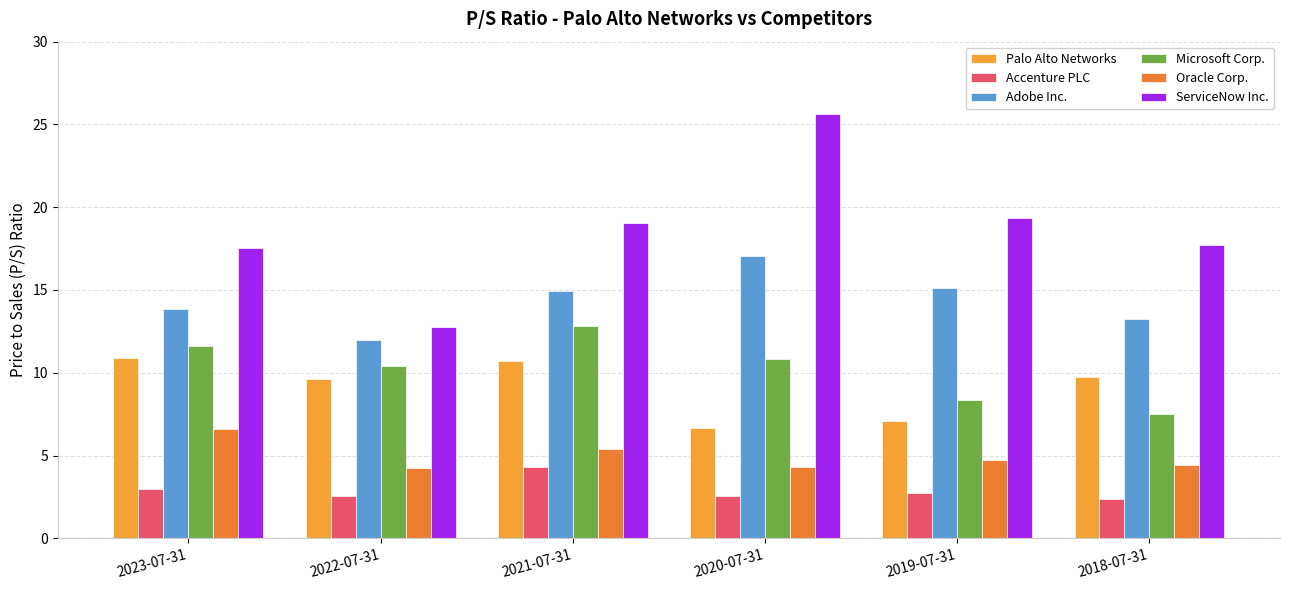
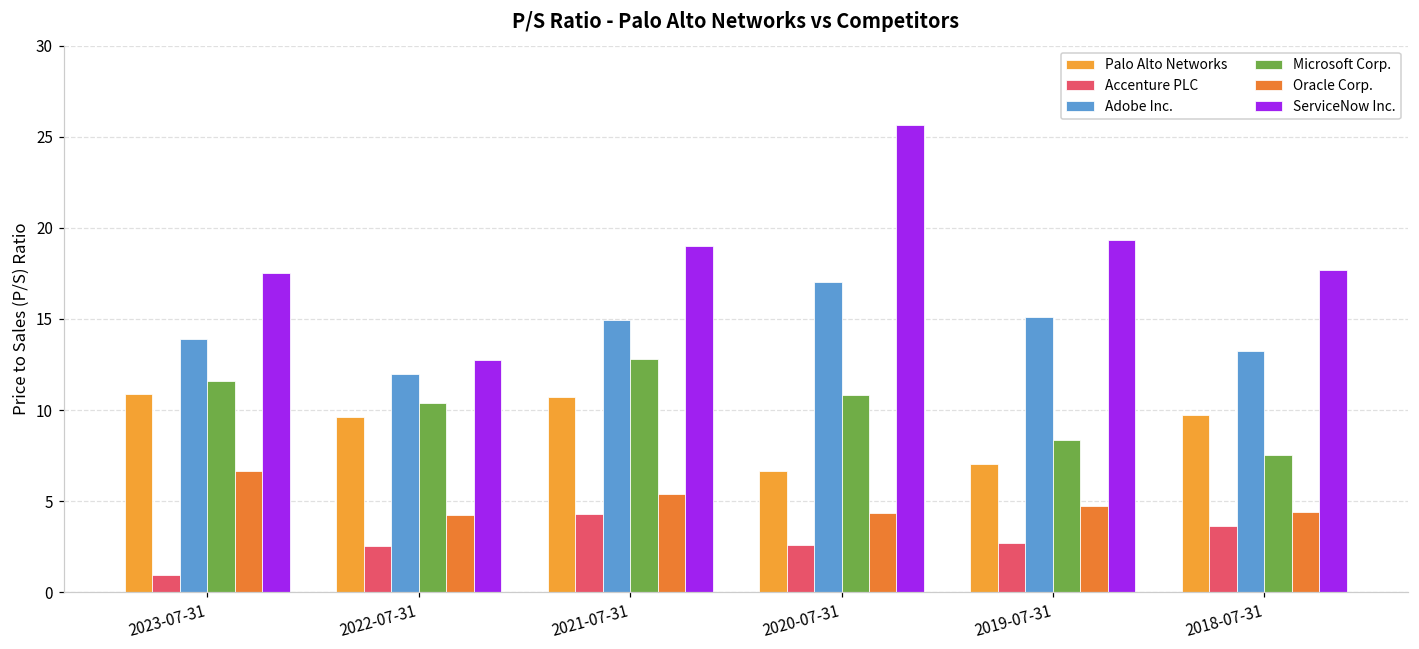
Accenture PLC, 2023-07-31: 3.0 -> 1.0
Accenture PLC, 2018-07-31: 2.4 -> 3.6
